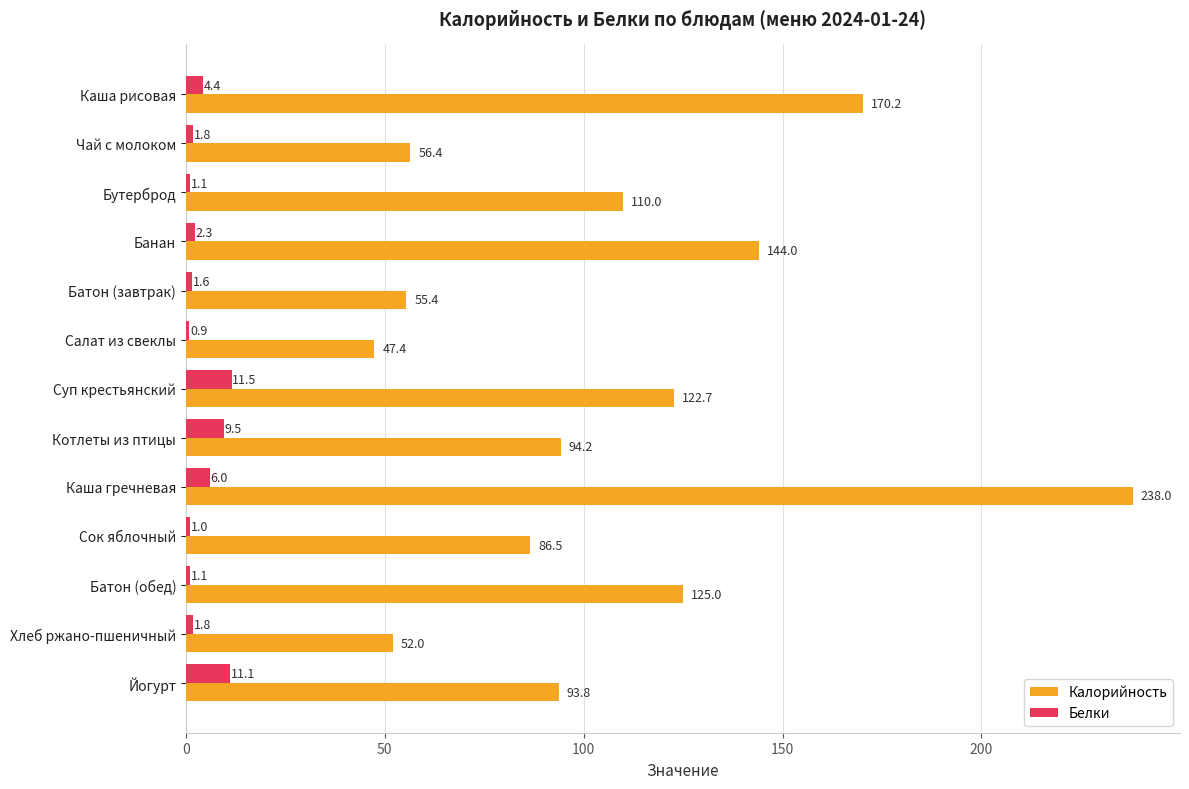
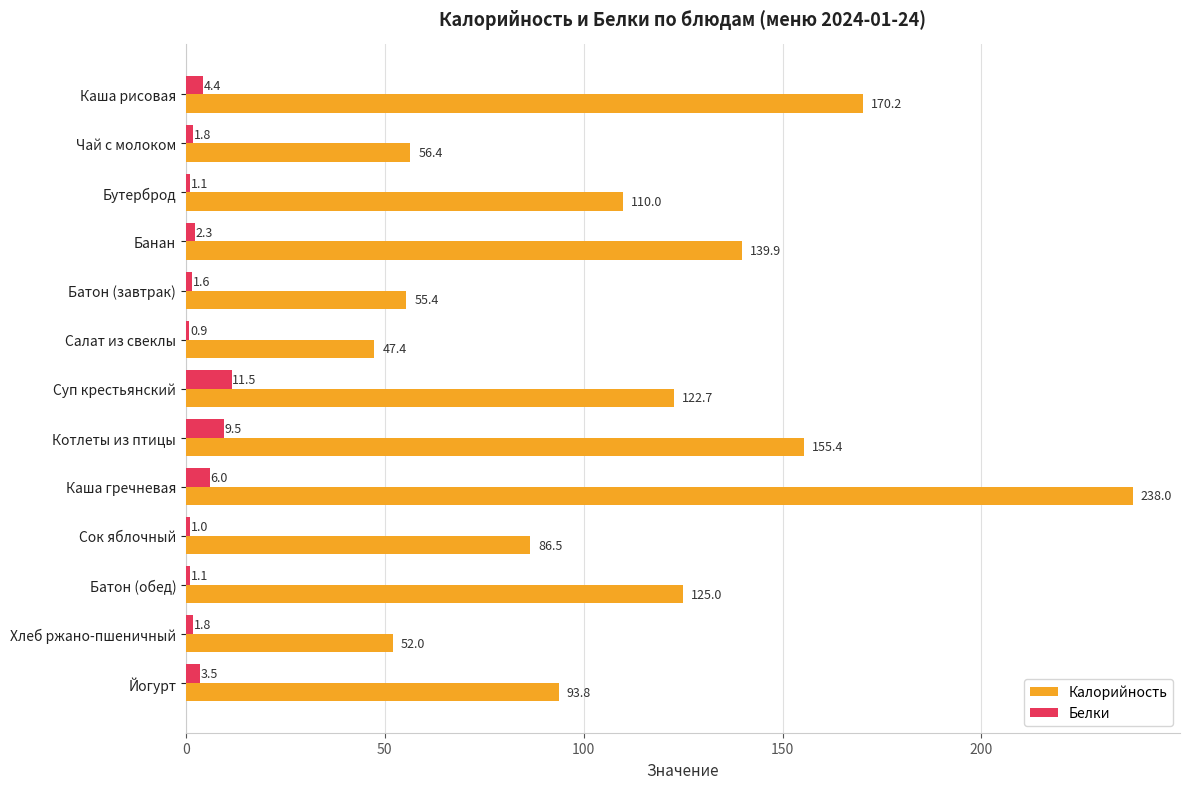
Калорийность, Банан: 144.0 -> 139.9
Калорийность, Котлеты из птицы: 94.2 -> 155.4
Белки, Йогурт: 11.1 -> 3.5
